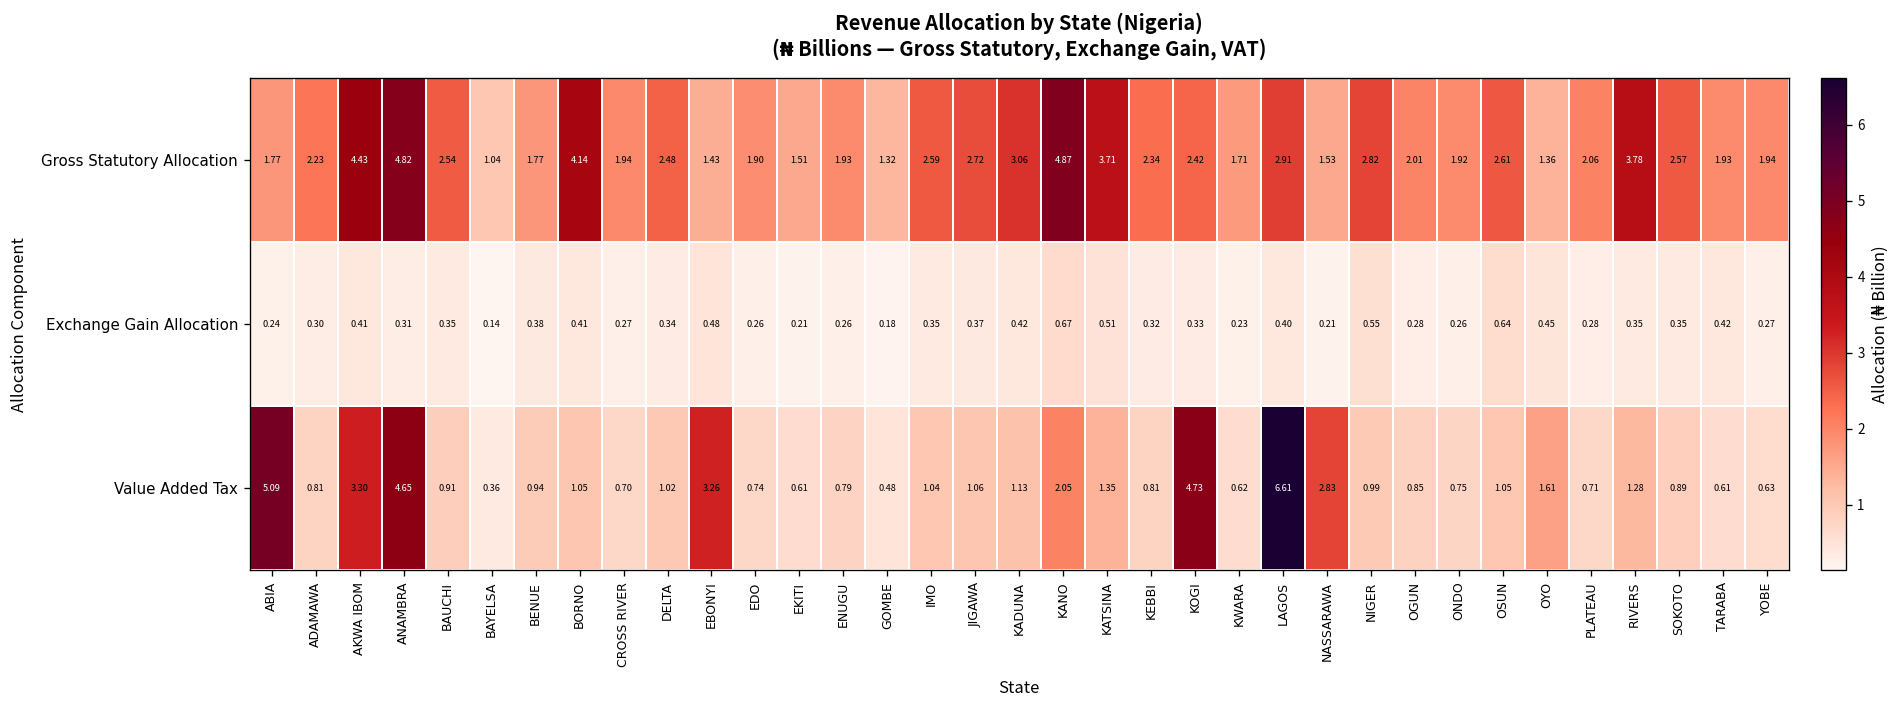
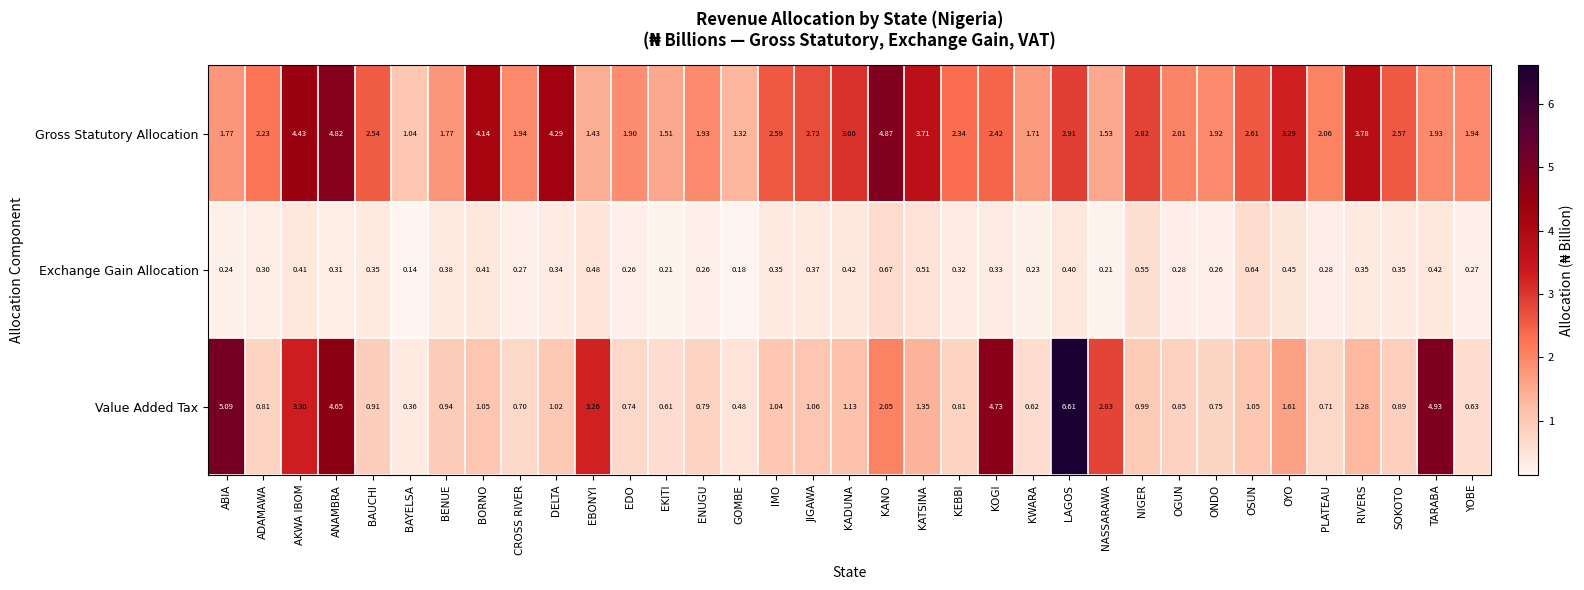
Gross Statutory Allocation, DELTA: 2.48 -> 4.29
Gross Statutory Allocation, OYO: 1.36 -> 3.29
Value Added Tax, TARABA: 0.61 -> 4.93
